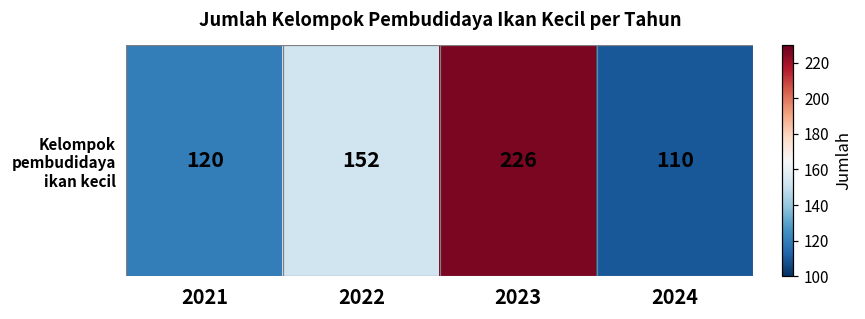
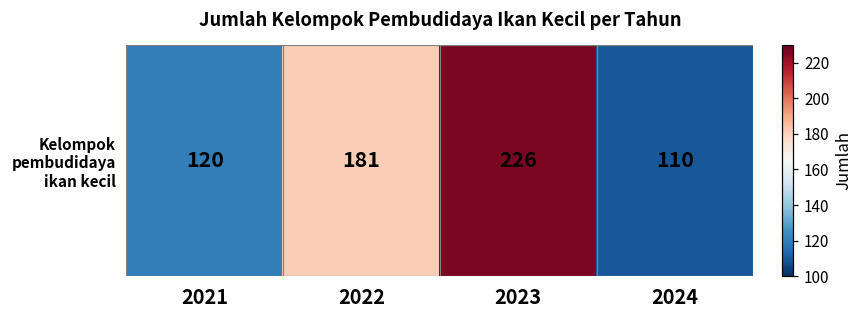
Kelompok pembudidaya ikan kecil, 2022: 152 -> 181
